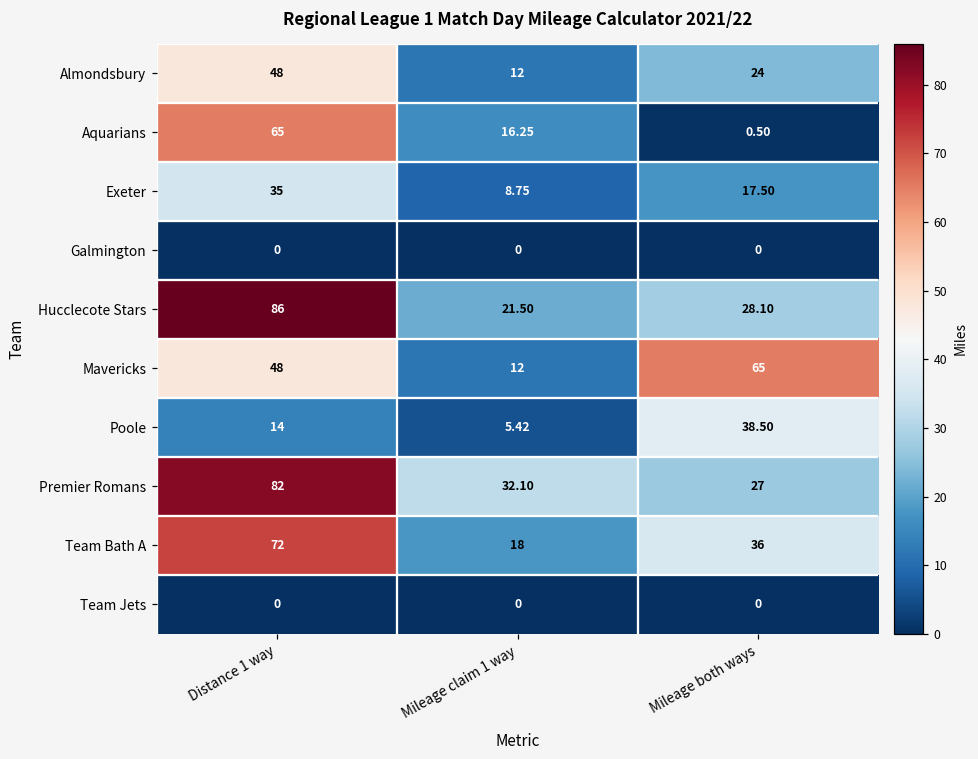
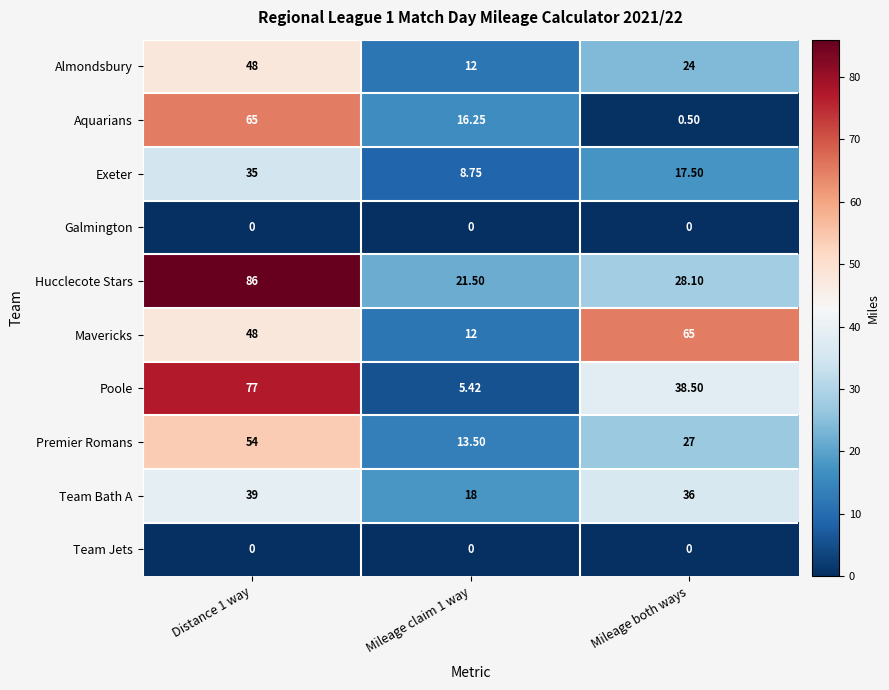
Poole, Distance 1 way: 14 -> 77
Premier Romans, Distance 1 way: 82 -> 54
Premier Romans, Mileage claim 1 way: 32.10 -> 13.50
Team Bath A, Distance 1 way: 72 -> 39
